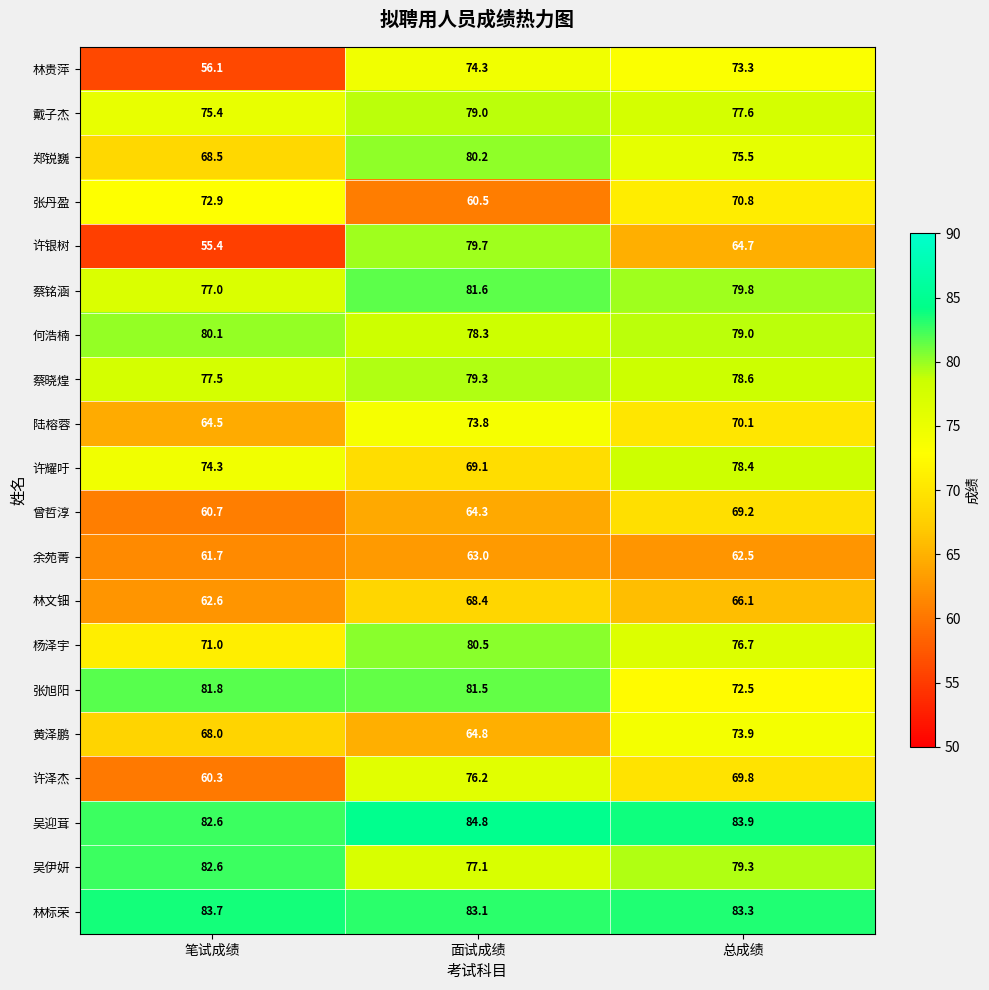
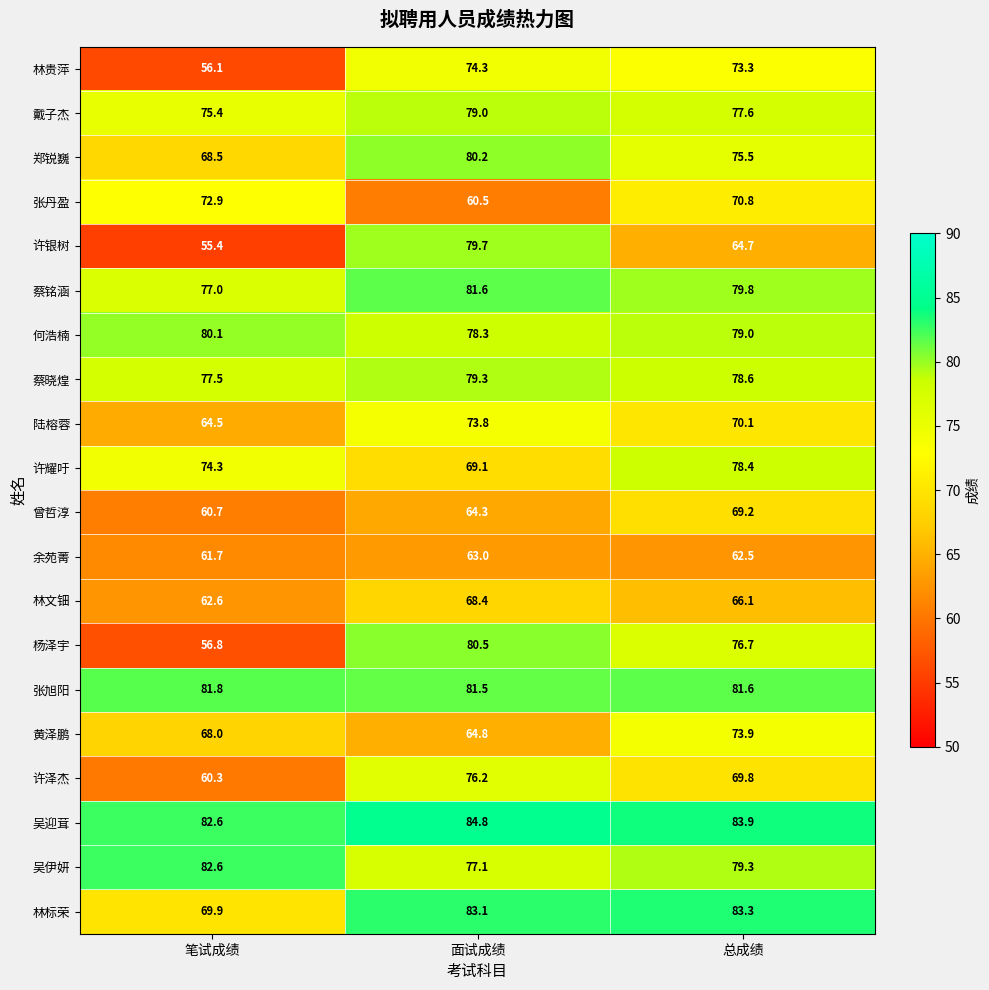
杨泽宇, 笔试成绩: 71.0 -> 56.8
张旭阳, 总成绩: 72.5 -> 81.6
林标荣, 笔试成绩: 83.7 -> 69.9
